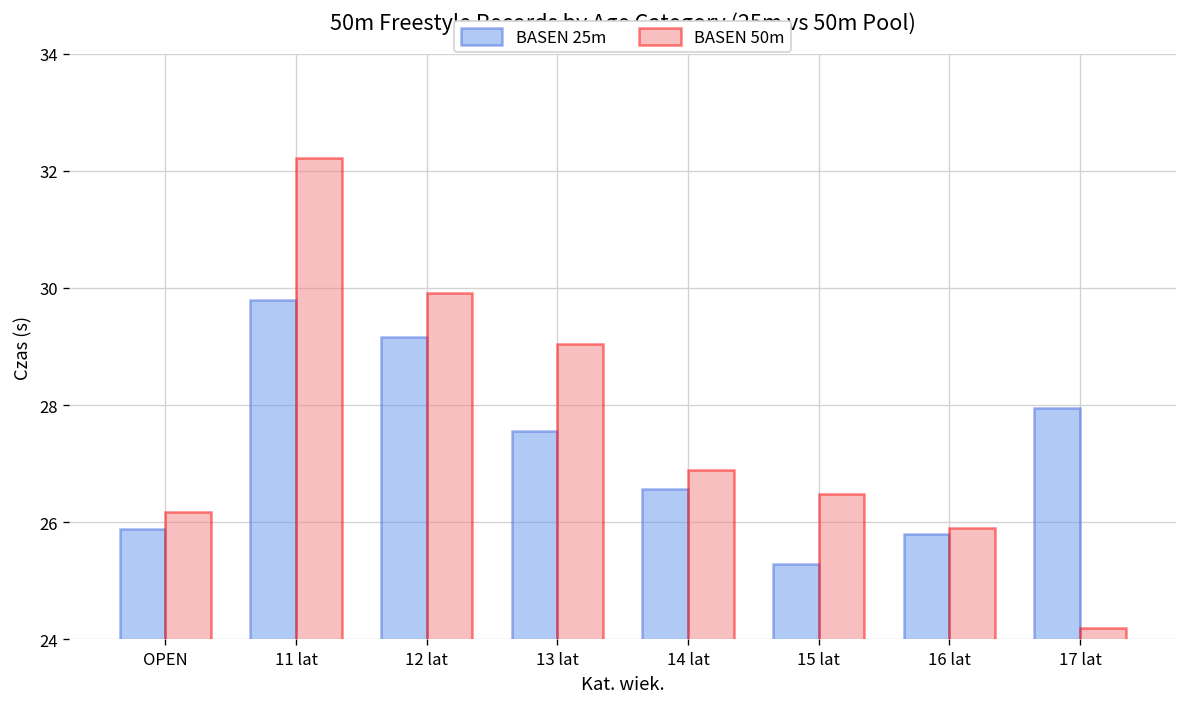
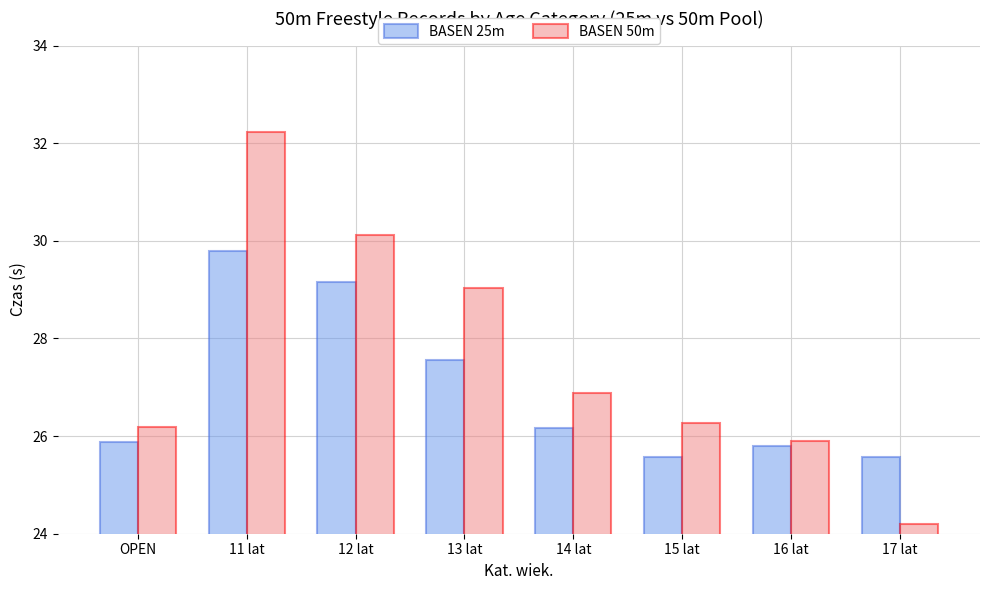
BASEN 50m, 12 lat: 29.9 -> 30.1
BASEN 25m, 14 lat: 26.6 -> 26.2
BASEN 25m, 15 lat: 25.3 -> 25.6
BASEN 50m, 15 lat: 26.5 -> 26.3
BASEN 25m, 17 lat: 28.0 -> 25.6
